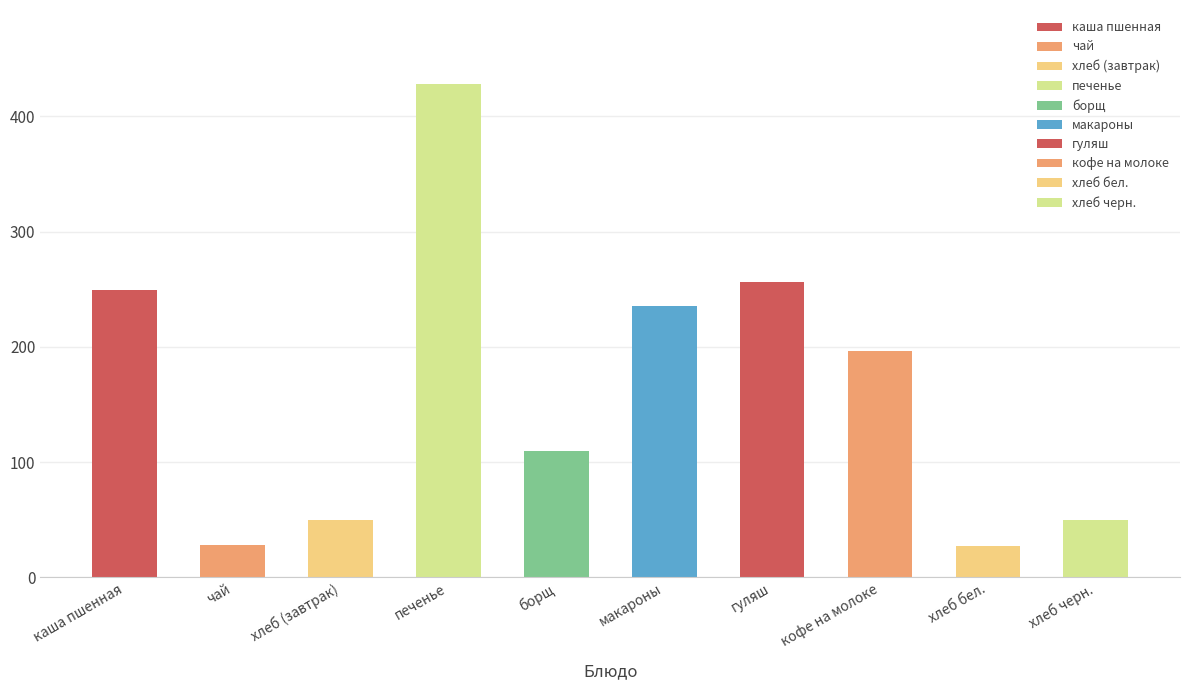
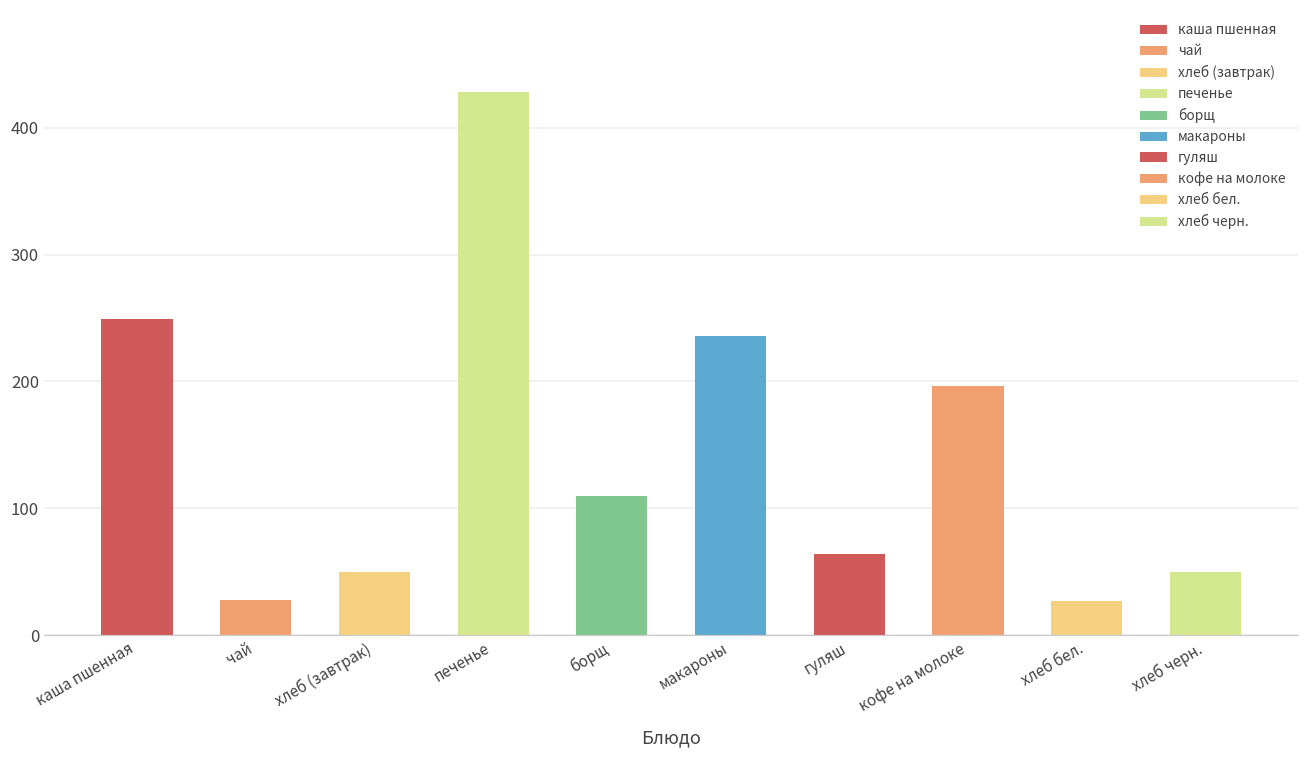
гуляш: 256 -> 64
